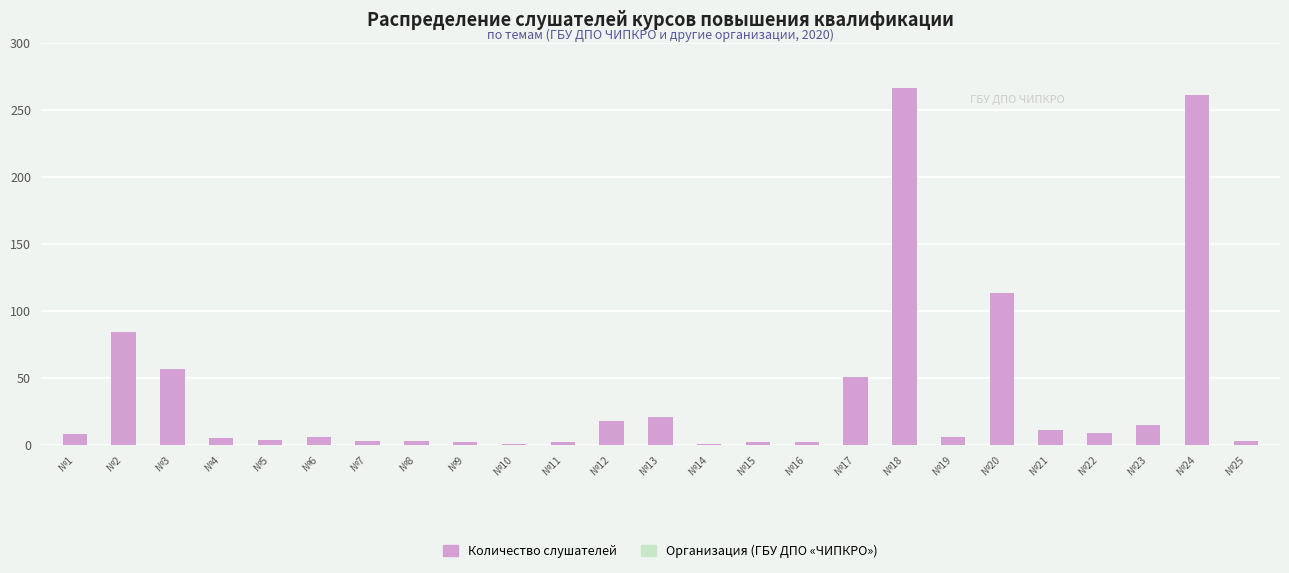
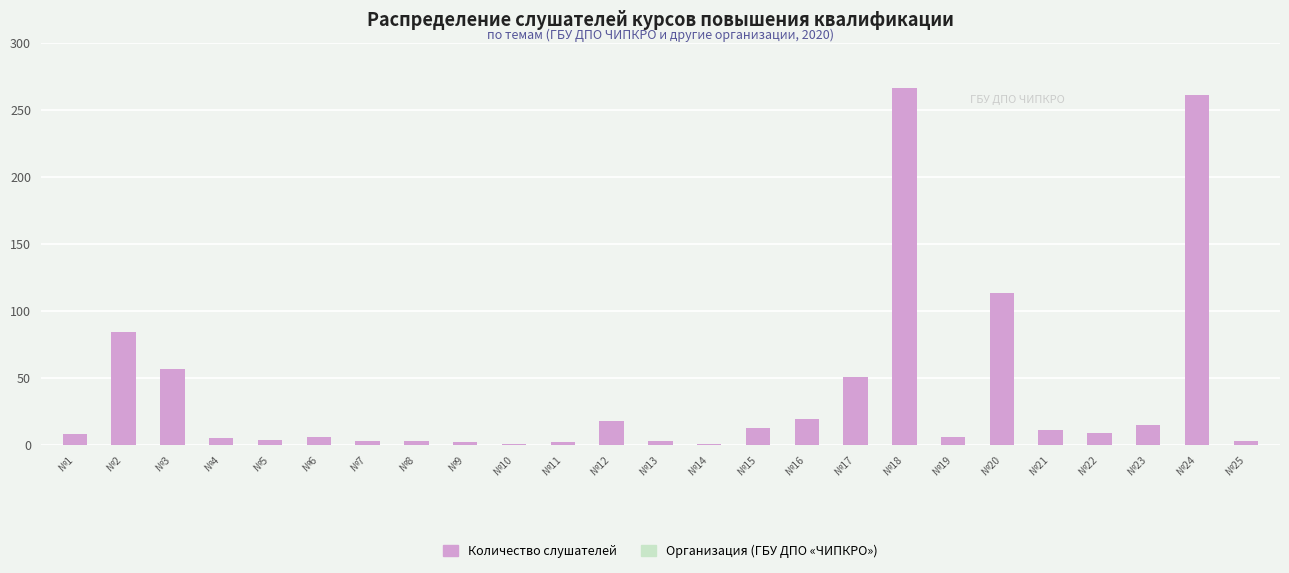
№13: 21 -> 3
№15: 2 -> 13
№16: 2 -> 19
